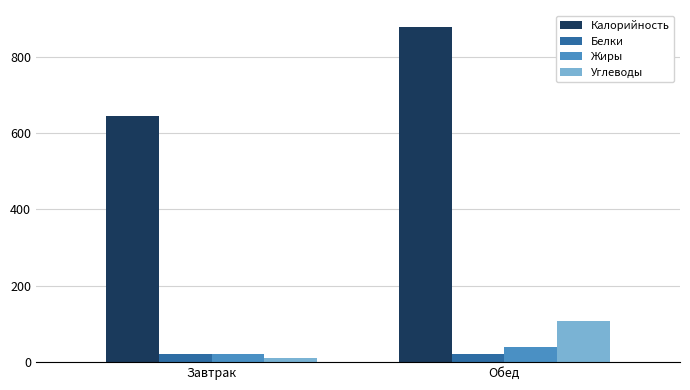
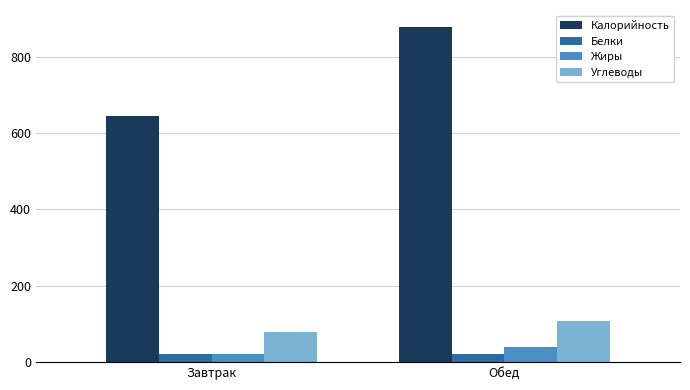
Углеводы, Завтрак: 10 -> 80
